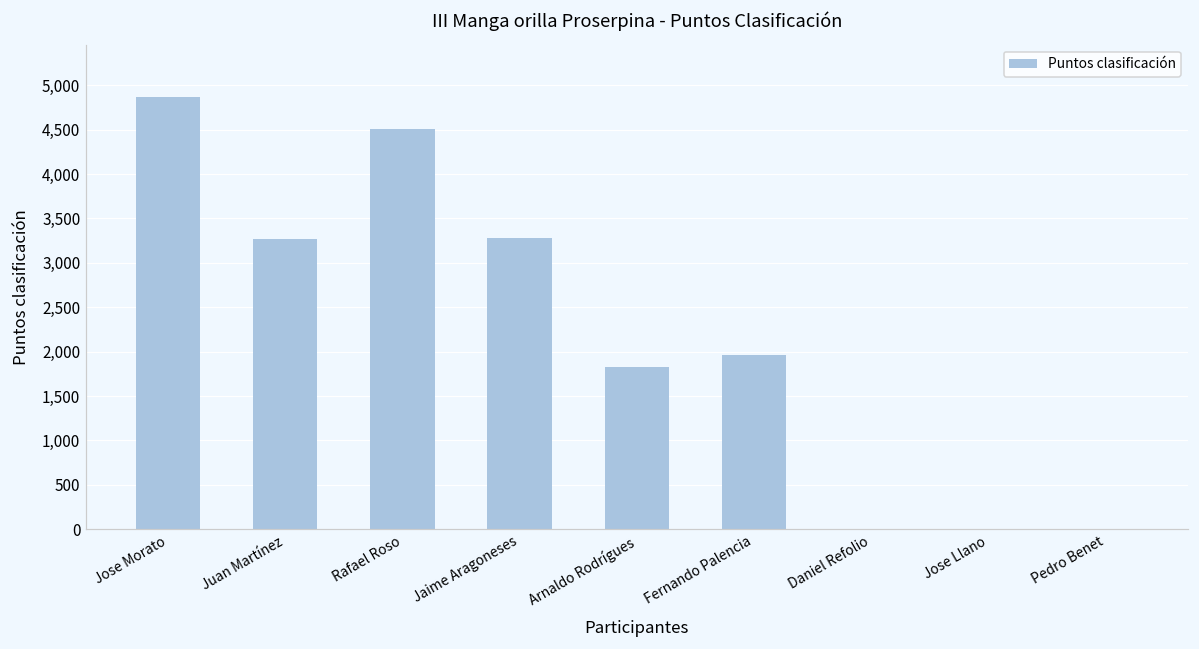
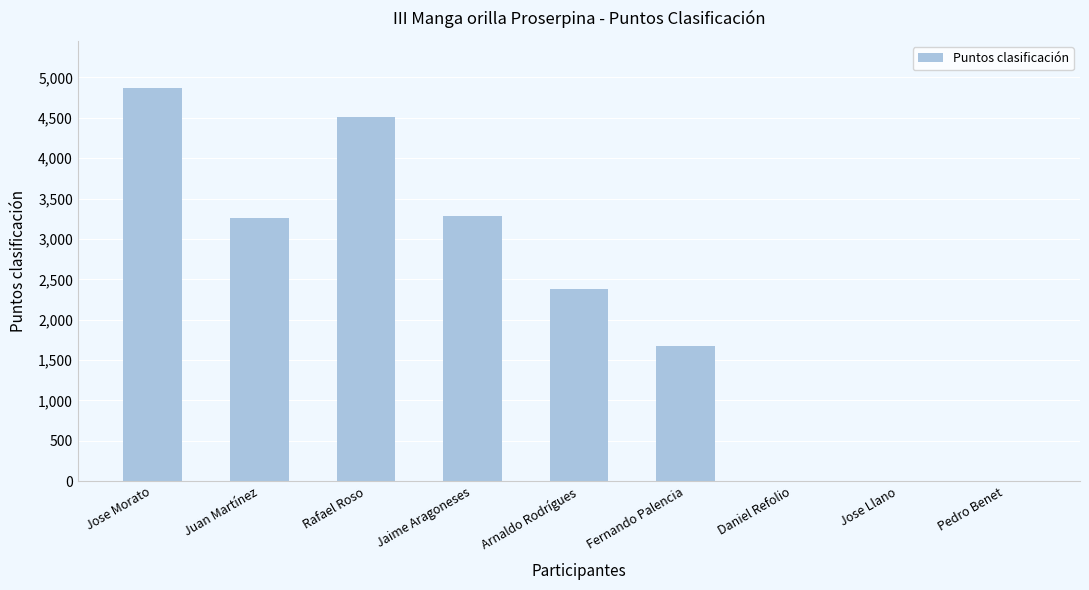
Arnaldo Rodrígues: 1,800 -> 2,400
Fernando Palencia: 2,000 -> 1,700
